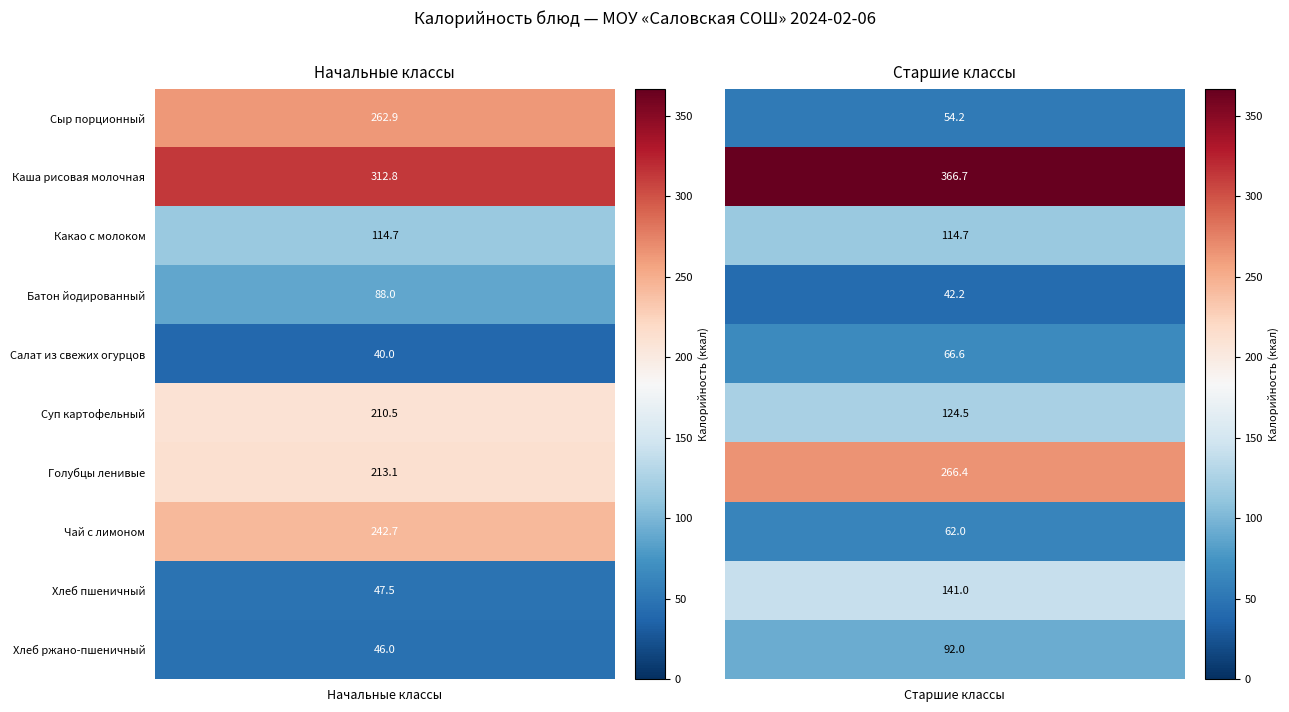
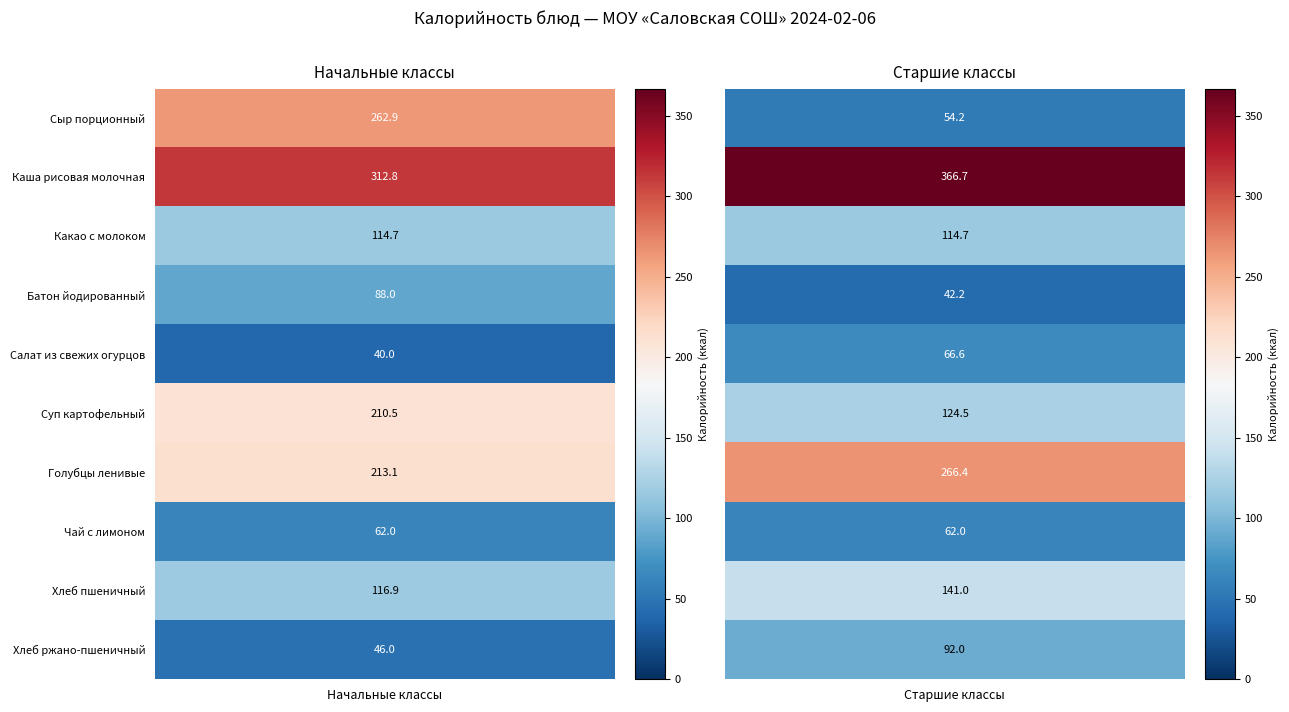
Начальные классы, Чай с лимоном, Начальные классы: 242.7 -> 62.0
Начальные классы, Хлеб пшеничный, Начальные классы: 47.5 -> 116.9
